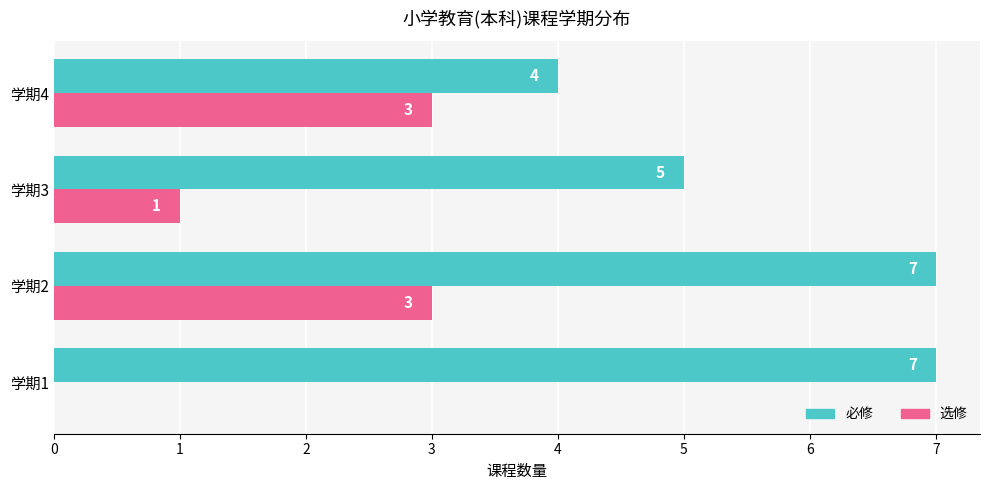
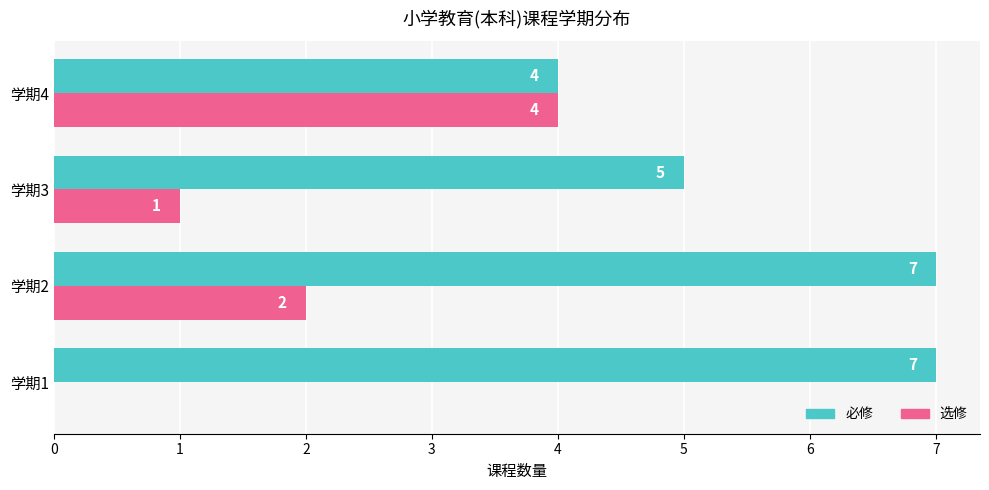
选修, 学期4: 3 -> 4
选修, 学期2: 3 -> 2
